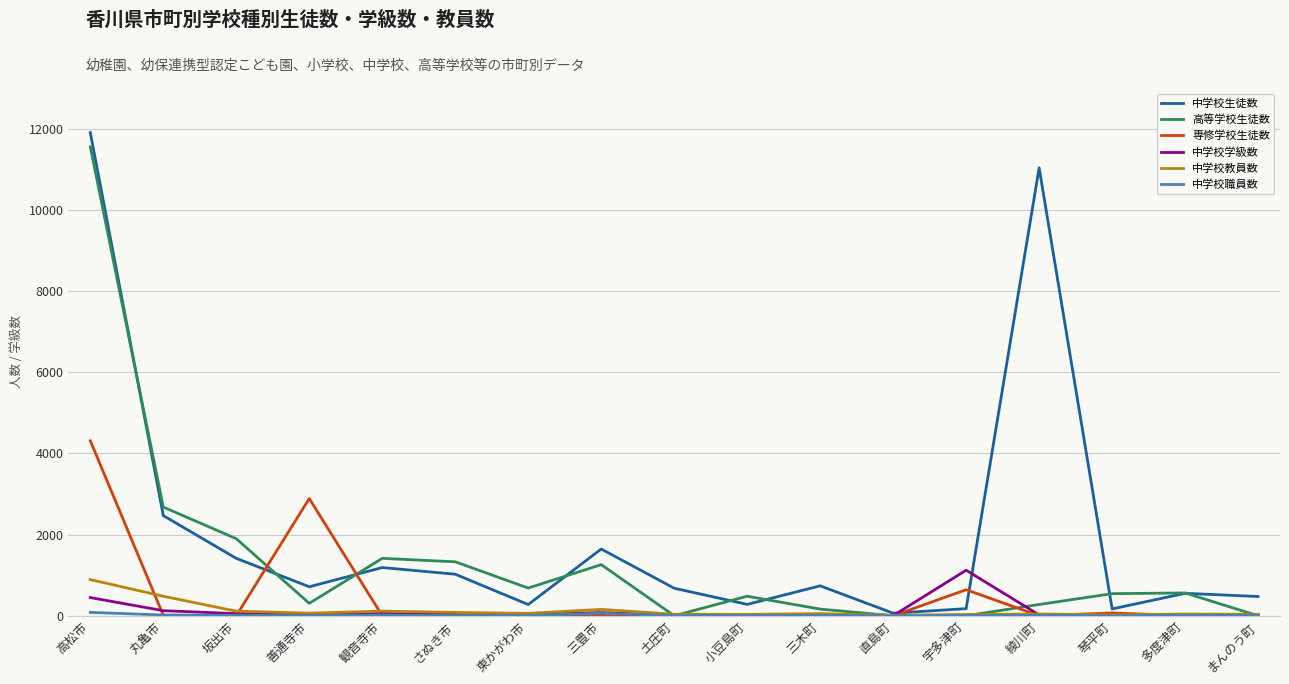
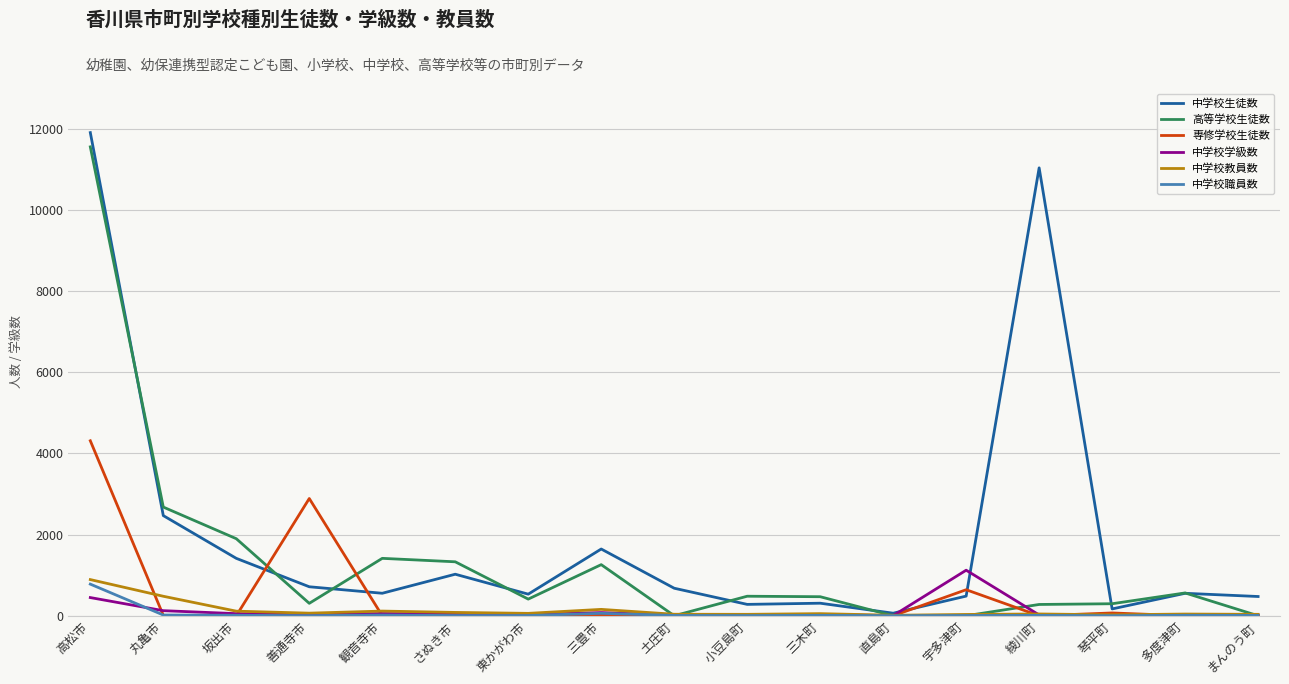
中学校職員数, 高松市: 100 -> 800
中学校生徒数, 観音寺市: 1200 -> 600
中学校生徒数, 東かがわ市: 300 -> 500
高等学校生徒数, 東かがわ市: 700 -> 400
中学校生徒数, 三木町: 700 -> 300
高等学校生徒数, 三木町: 200 -> 500
中学校生徒数, 宇多津町: 200 -> 500
高等学校生徒数, 琴平町: 500 -> 300
